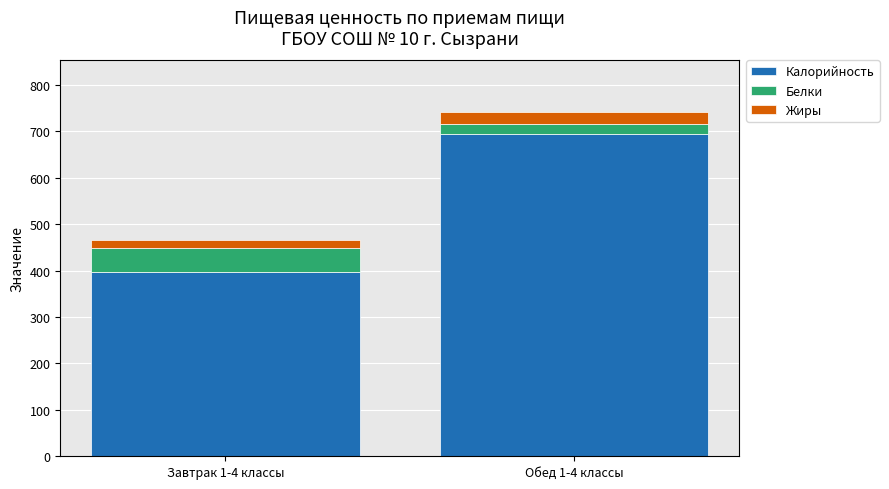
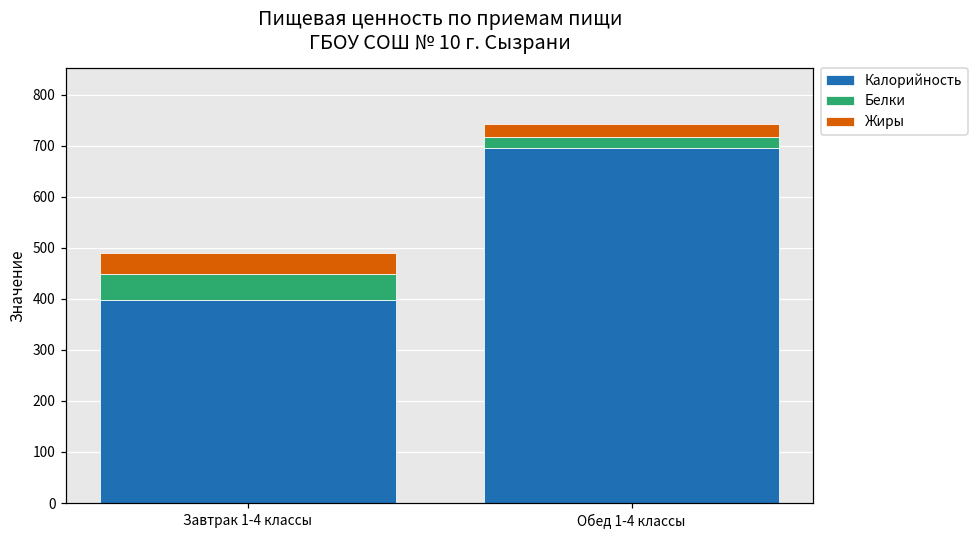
Жиры, Завтрак 1-4 классы: 20 -> 40
